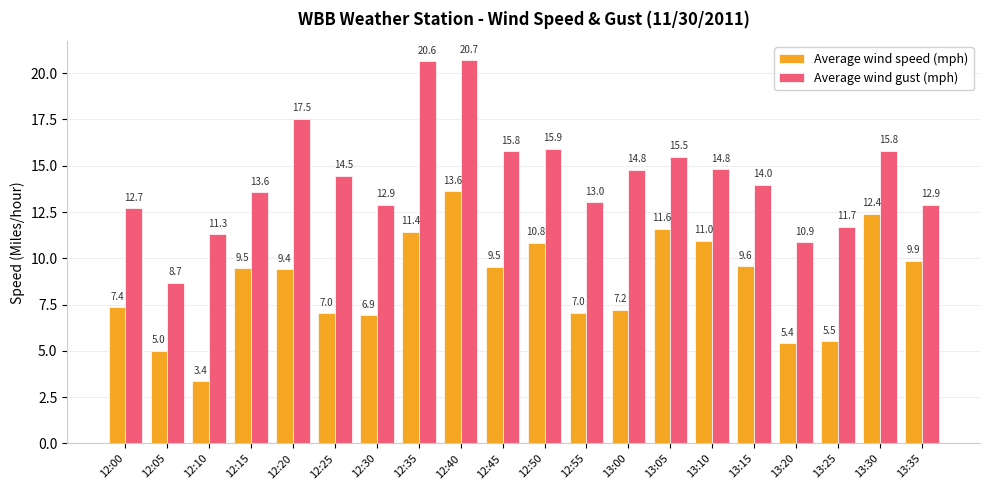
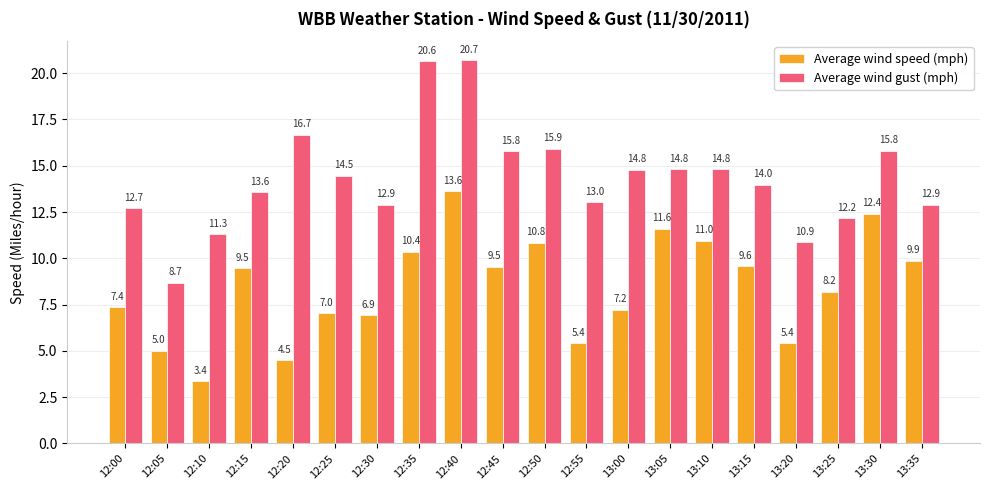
Average wind speed (mph), 12:20: 9.4 -> 4.5
Average wind gust (mph), 12:20: 17.5 -> 16.7
Average wind speed (mph), 12:35: 11.4 -> 10.4
Average wind speed (mph), 12:55: 7.0 -> 5.4
Average wind gust (mph), 13:05: 15.5 -> 14.8
Average wind speed (mph), 13:25: 5.5 -> 8.2
Average wind gust (mph), 13:25: 11.7 -> 12.2
